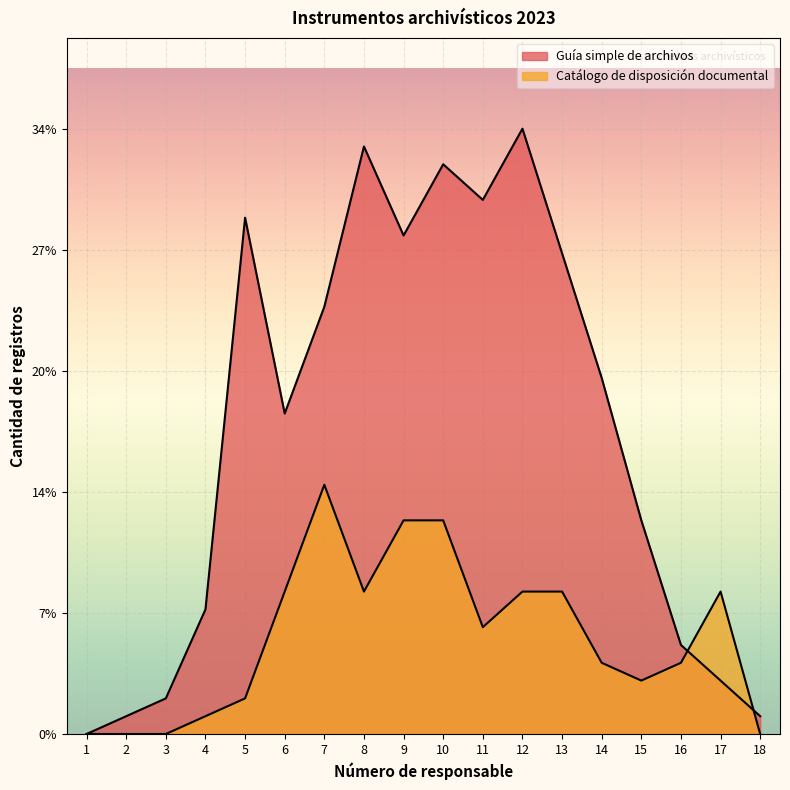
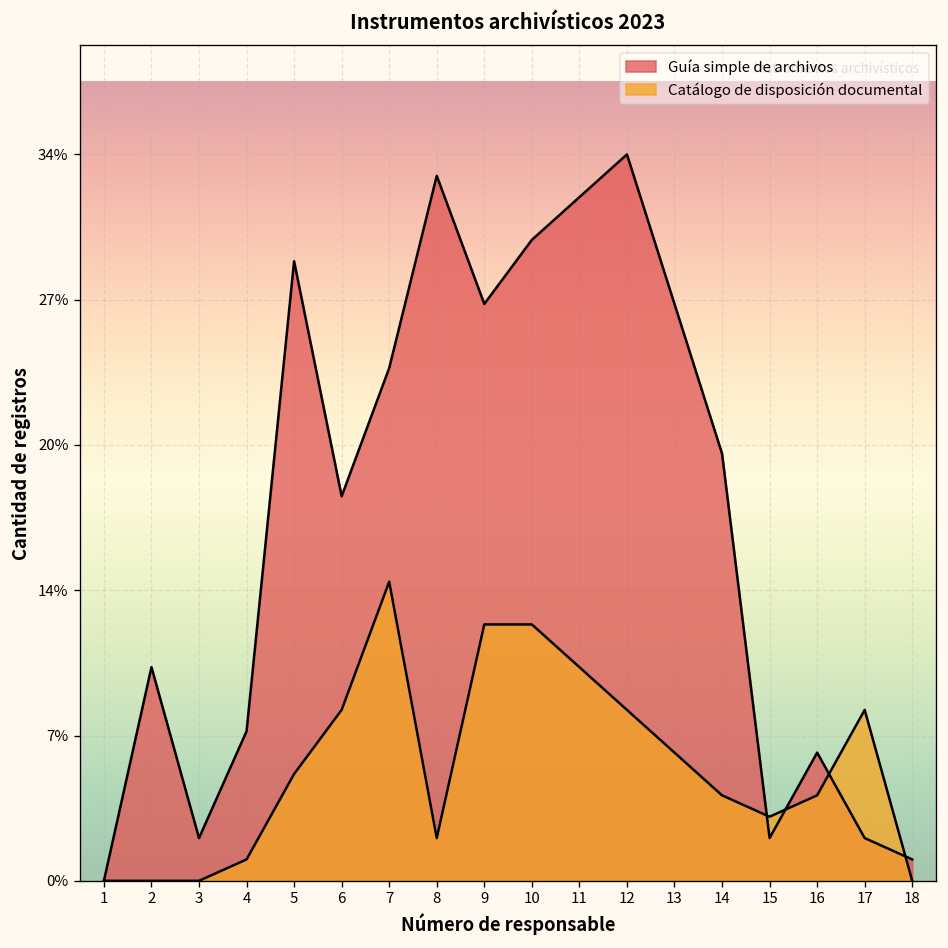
Guía simple de archivos, 2: 1% -> 10%
Catálogo de disposición documental, 5: 2% -> 5%
Catálogo de disposición documental, 8: 8% -> 2%
Guía simple de archivos, 9: 28% -> 27%
Guía simple de archivos, 10: 32% -> 30%
Guía simple de archivos, 11: 30% -> 32%
Catálogo de disposición documental, 11: 6% -> 10%
Catálogo de disposición documental, 13: 8% -> 6%
Guía simple de archivos, 15: 12% -> 2%
Guía simple de archivos, 16: 5% -> 6%
Guía simple de archivos, 17: 3% -> 2%
